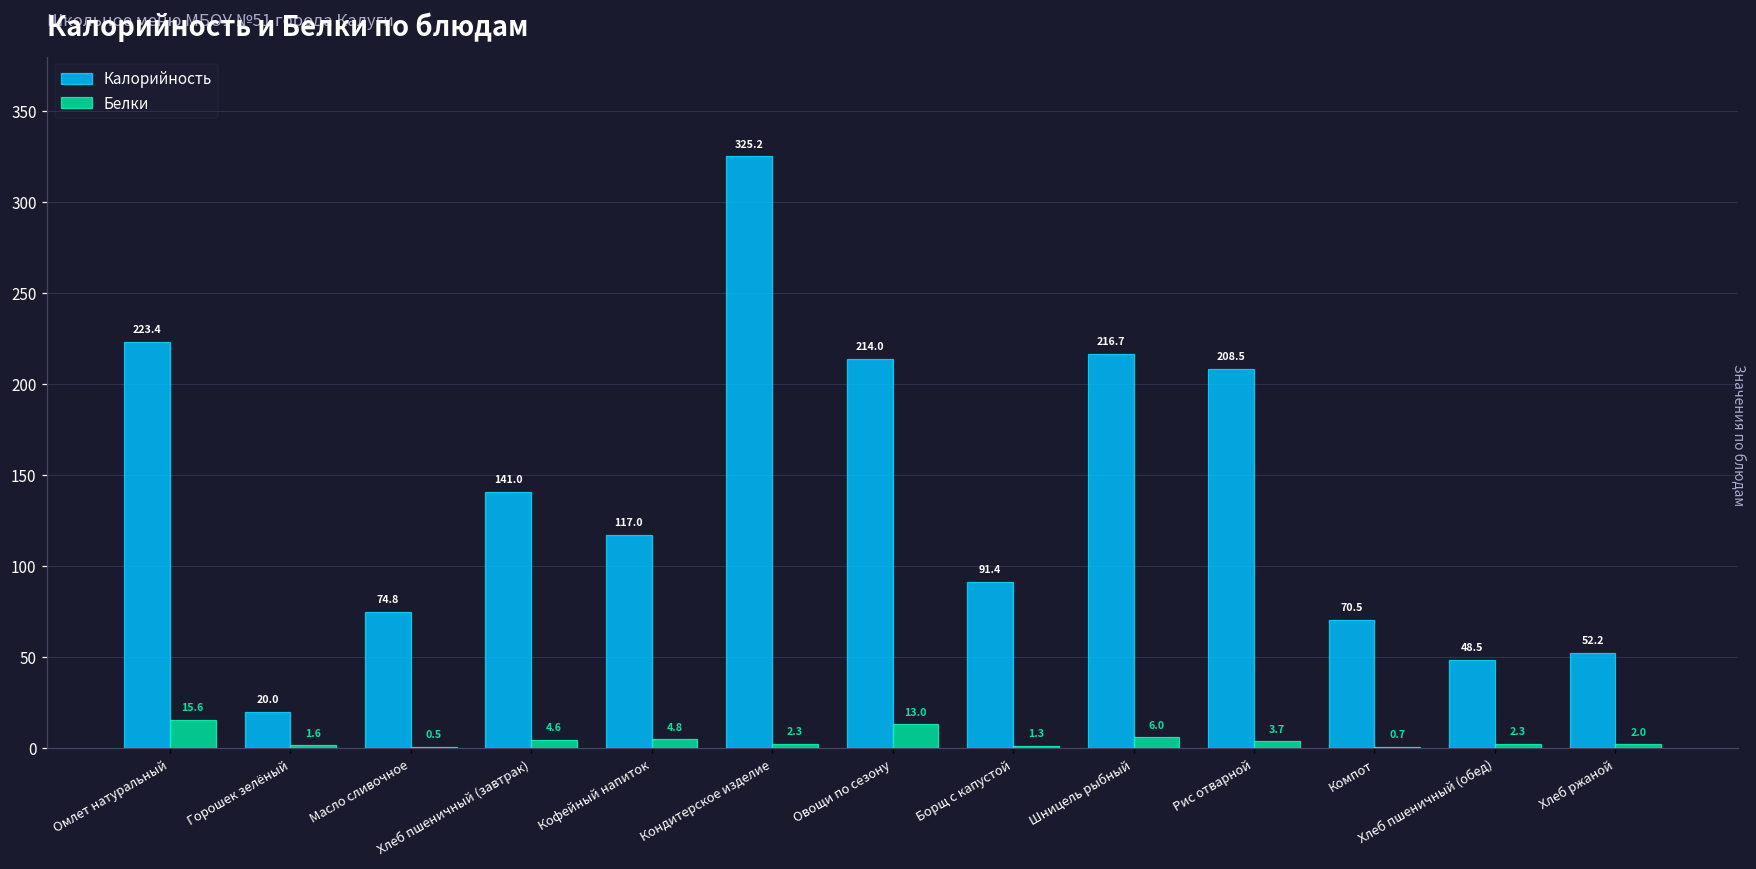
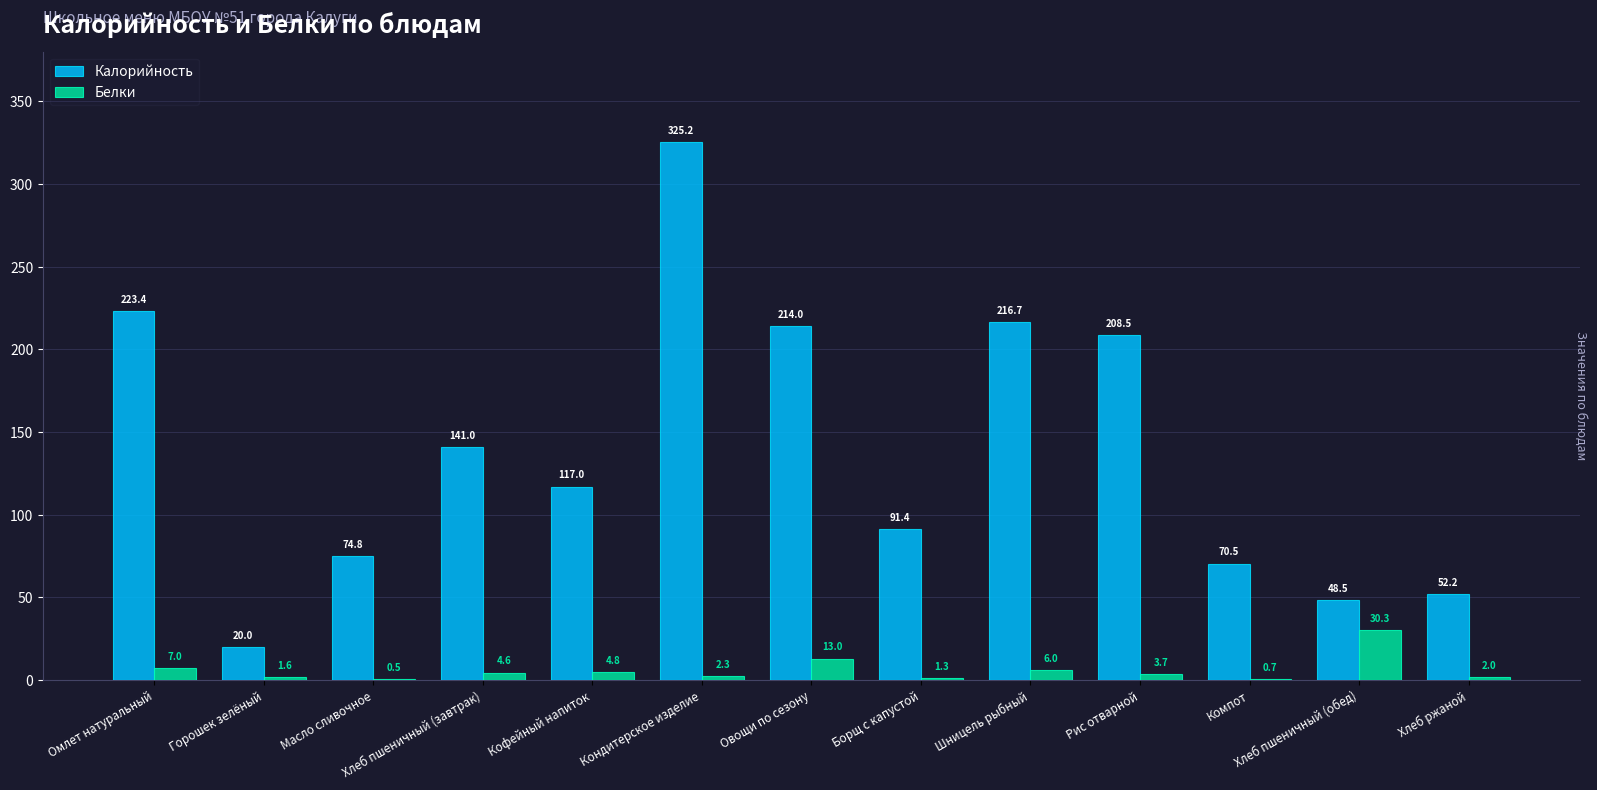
Белки, Омлет натуральный: 15.6 -> 7.0
Белки, Хлеб пшеничный (обед): 2.3 -> 30.3
